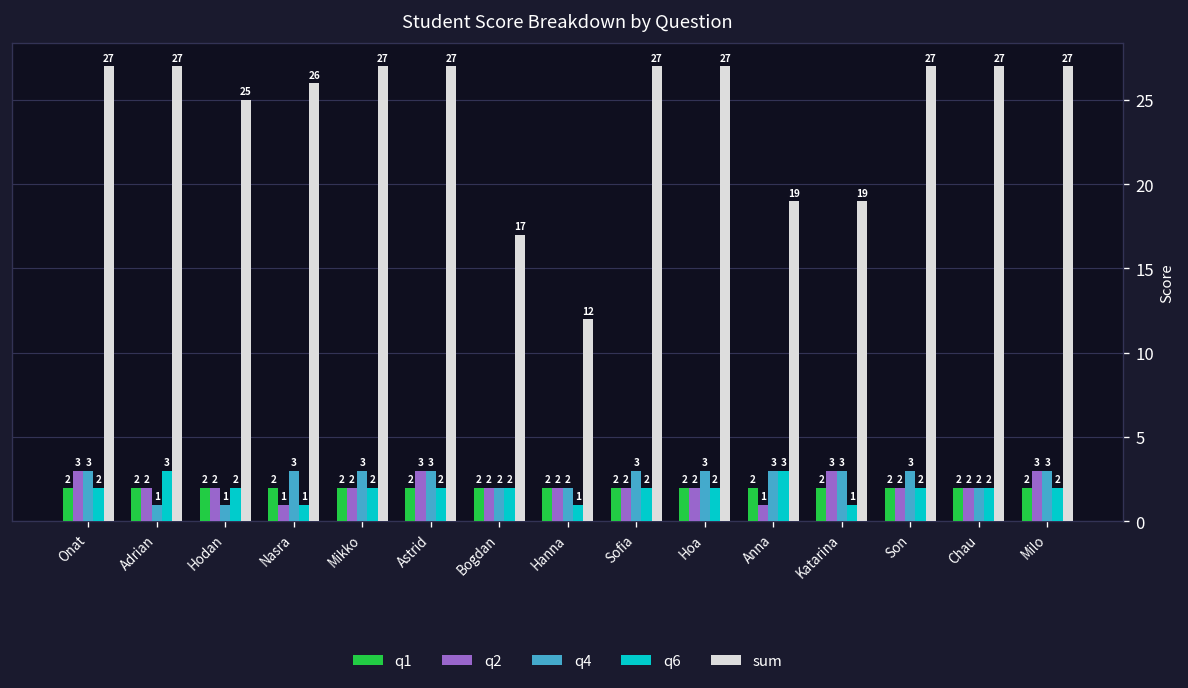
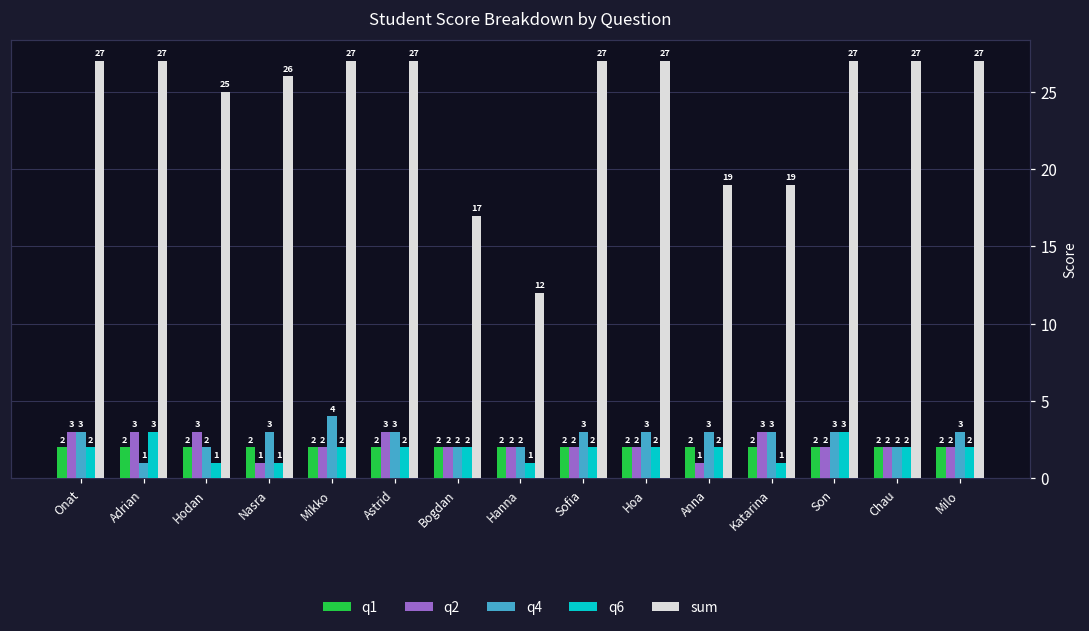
q2, Adrian: 2 -> 3
q2, Hodan: 2 -> 3
q4, Hodan: 1 -> 2
q6, Hodan: 2 -> 1
q4, Mikko: 3 -> 4
q6, Anna: 3 -> 2
q6, Son: 2 -> 3
q2, Milo: 3 -> 2
